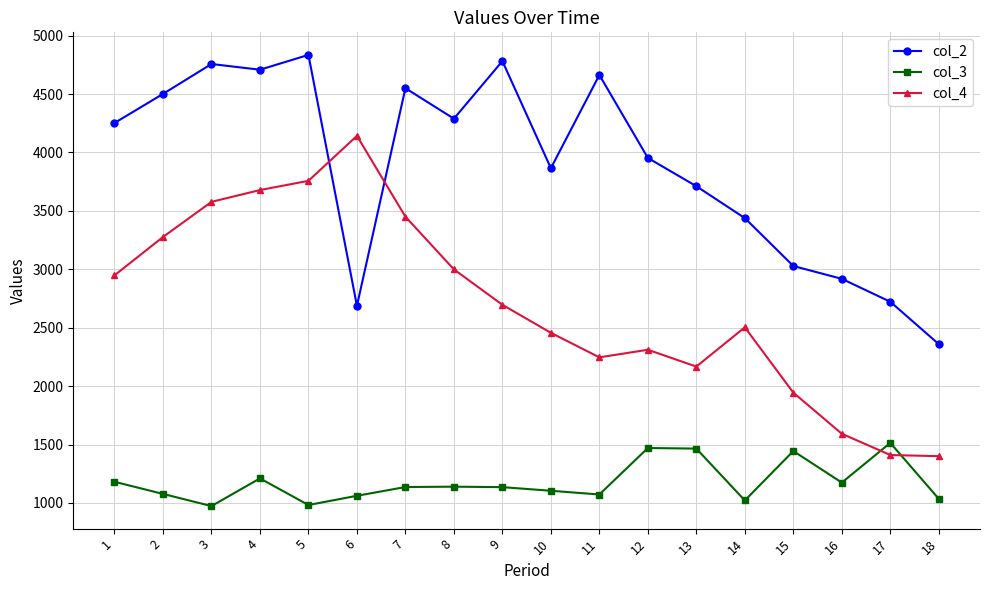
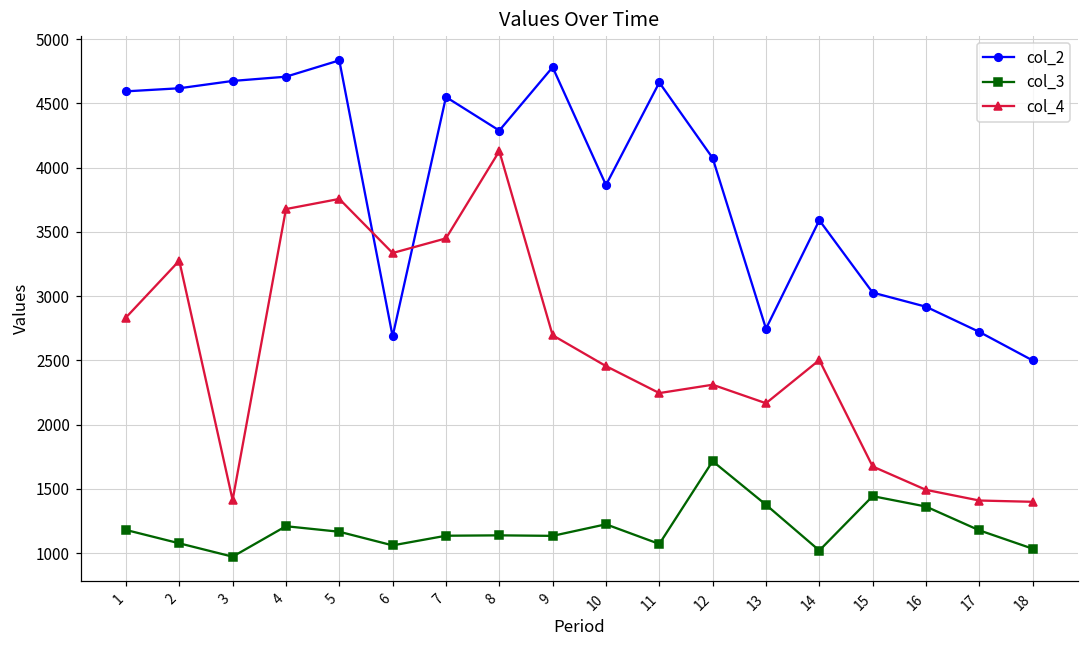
col_2, 1: 4250 -> 4590
col_4, 1: 2950 -> 2830
col_2, 2: 4500 -> 4620
col_2, 3: 4760 -> 4680
col_4, 3: 3580 -> 1410
col_3, 5: 980 -> 1170
col_4, 6: 4140 -> 3340
col_4, 8: 3000 -> 4130
col_3, 10: 1100 -> 1230
col_2, 12: 3950 -> 4080
col_3, 12: 1470 -> 1720
col_2, 13: 3710 -> 2750
col_3, 13: 1470 -> 1380
col_2, 14: 3440 -> 3590
col_4, 15: 1940 -> 1680
col_3, 16: 1170 -> 1360
col_4, 16: 1590 -> 1490
col_3, 17: 1510 -> 1180
col_2, 18: 2360 -> 2500
